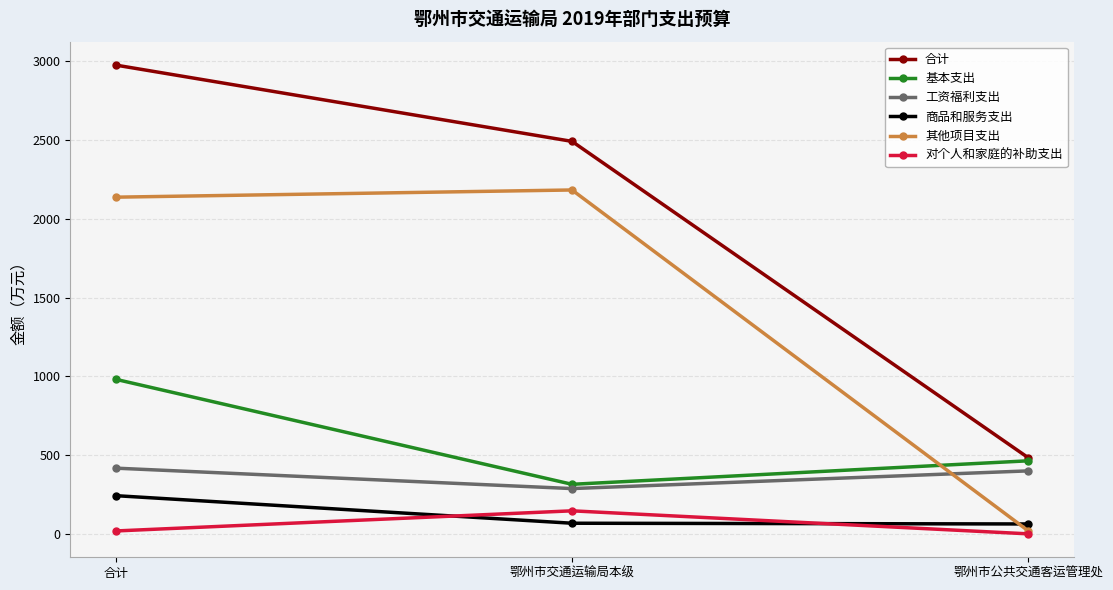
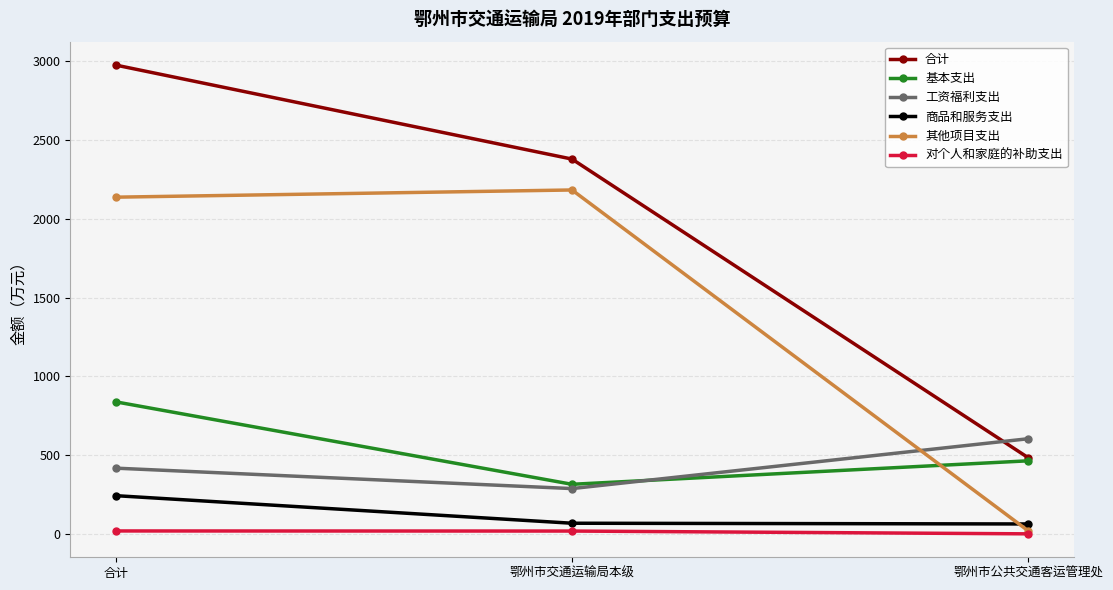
基本支出, 合计: 980 -> 840
合计, 鄂州市交通运输局本级: 2490 -> 2380
对个人和家庭的补助支出, 鄂州市交通运输局本级: 150 -> 20
工资福利支出, 鄂州市公共交通客运管理处: 400 -> 600
